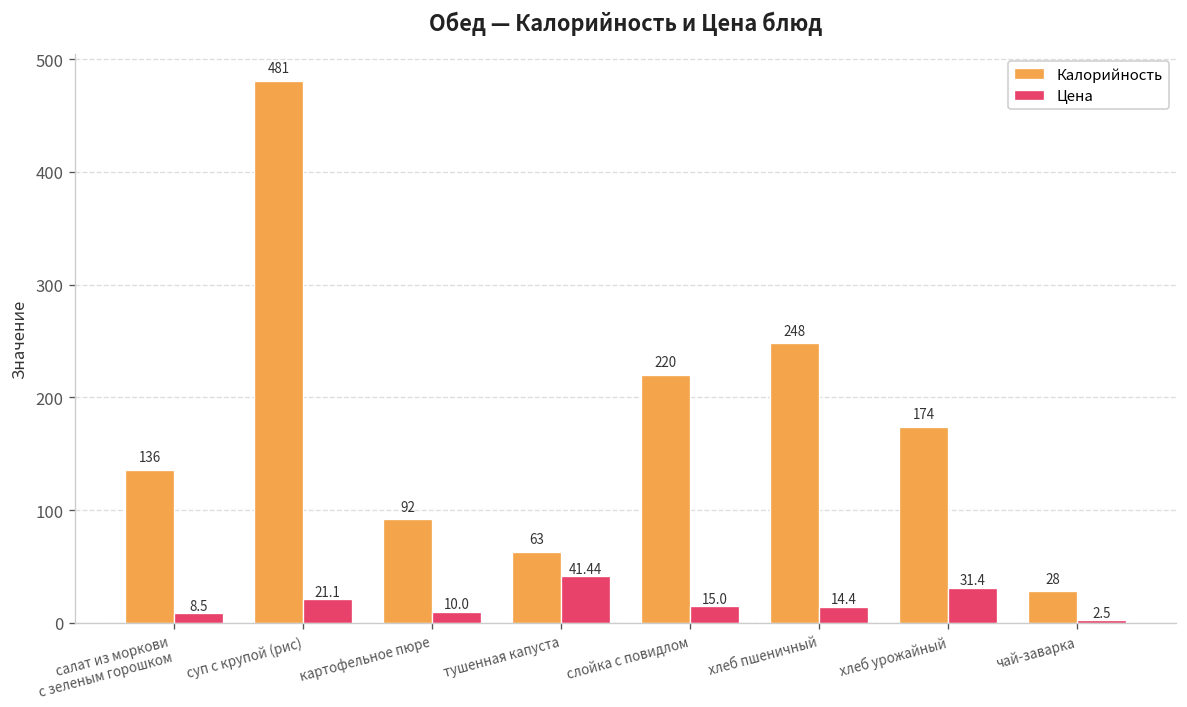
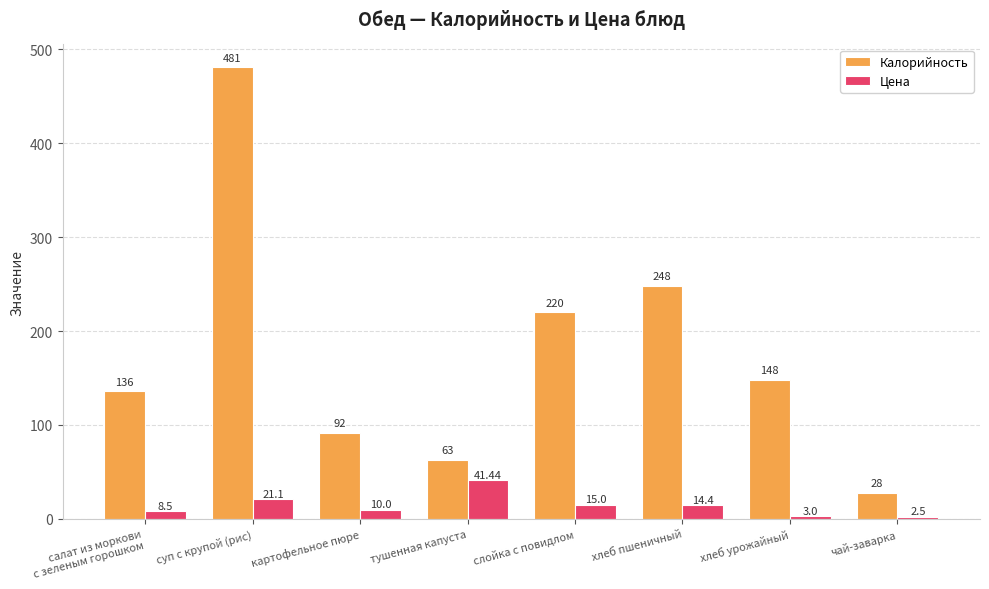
Калорийность, хлеб урожайный: 174 -> 148
Цена, хлеб урожайный: 31.4 -> 3.0
